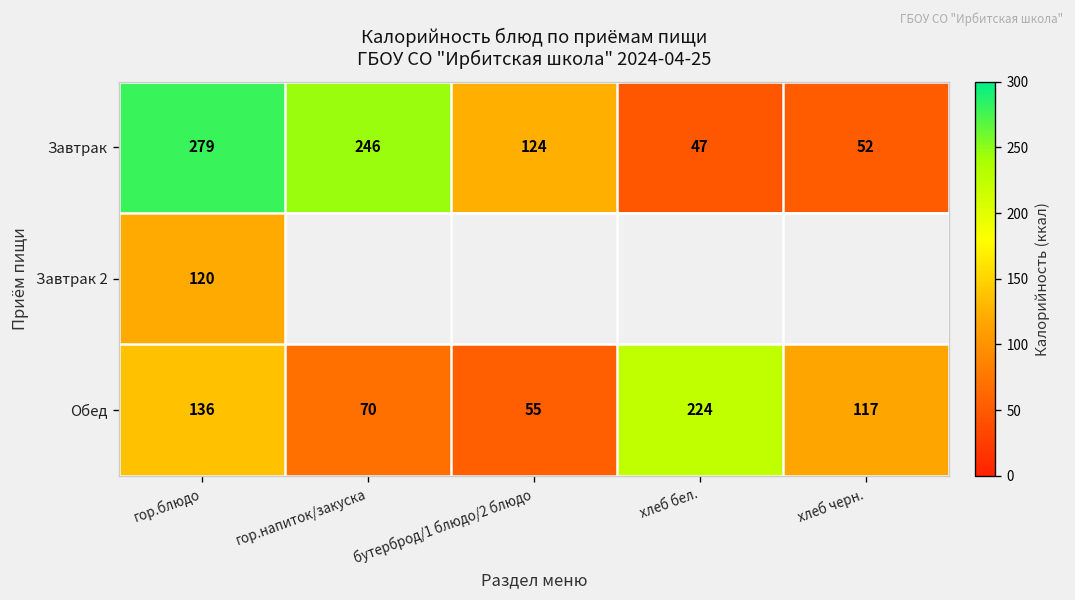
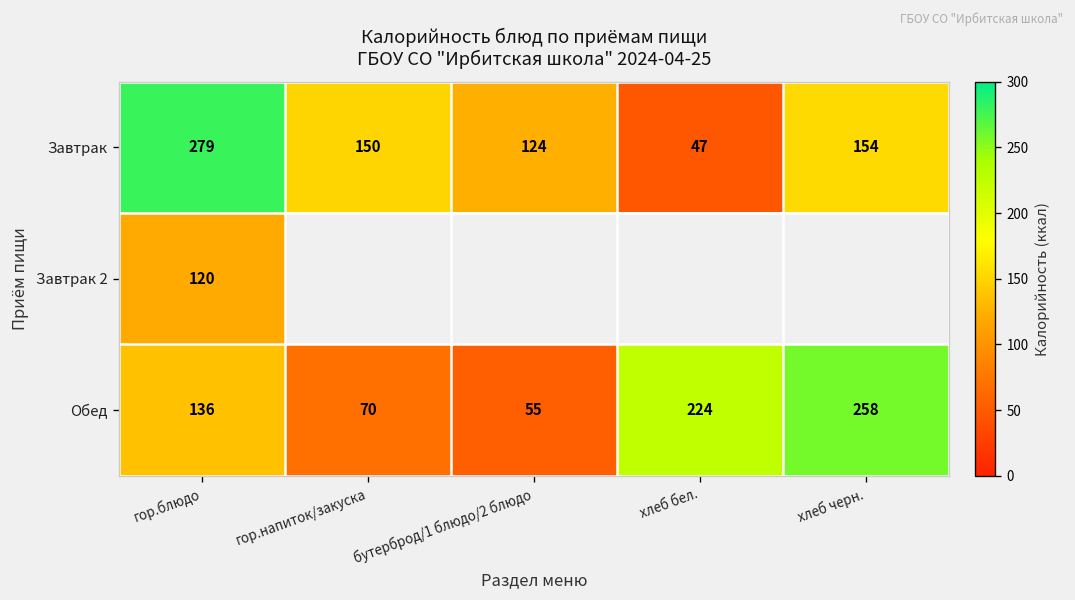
Завтрак, гор.напиток/закуска: 246 -> 150
Завтрак, хлеб черн.: 52 -> 154
Обед, хлеб черн.: 117 -> 258
